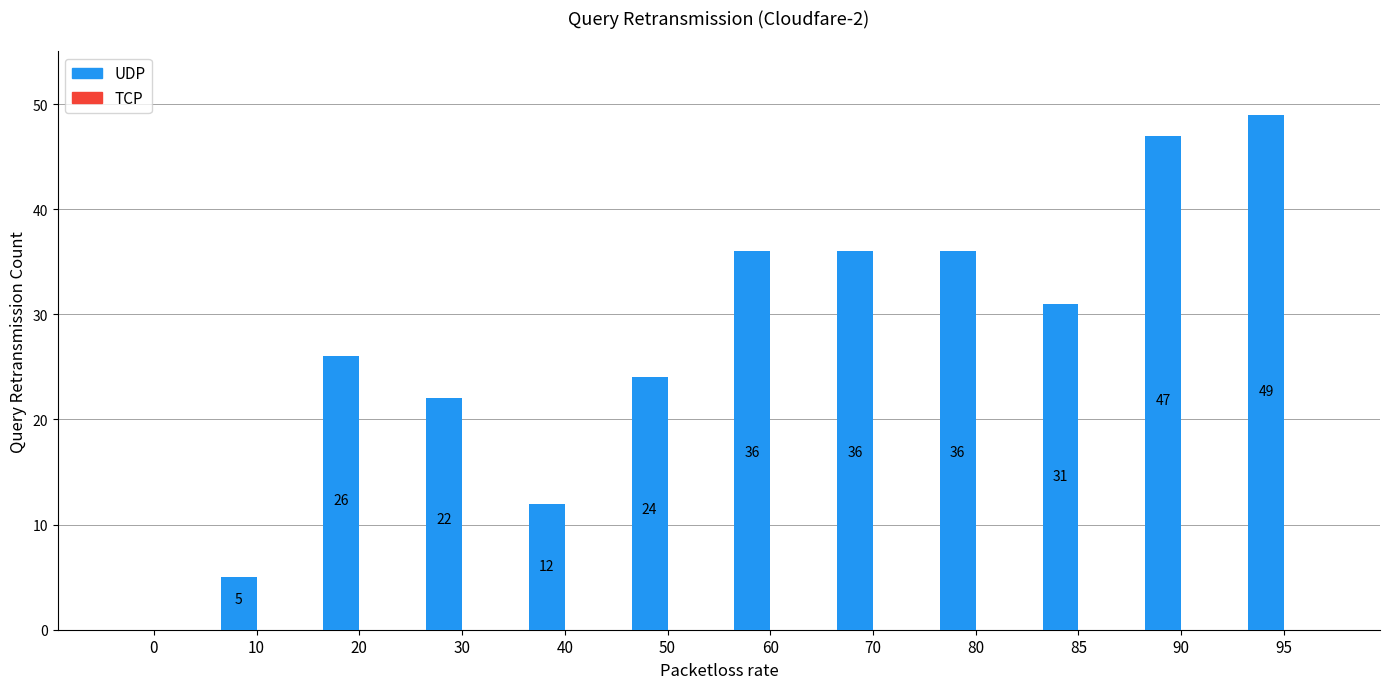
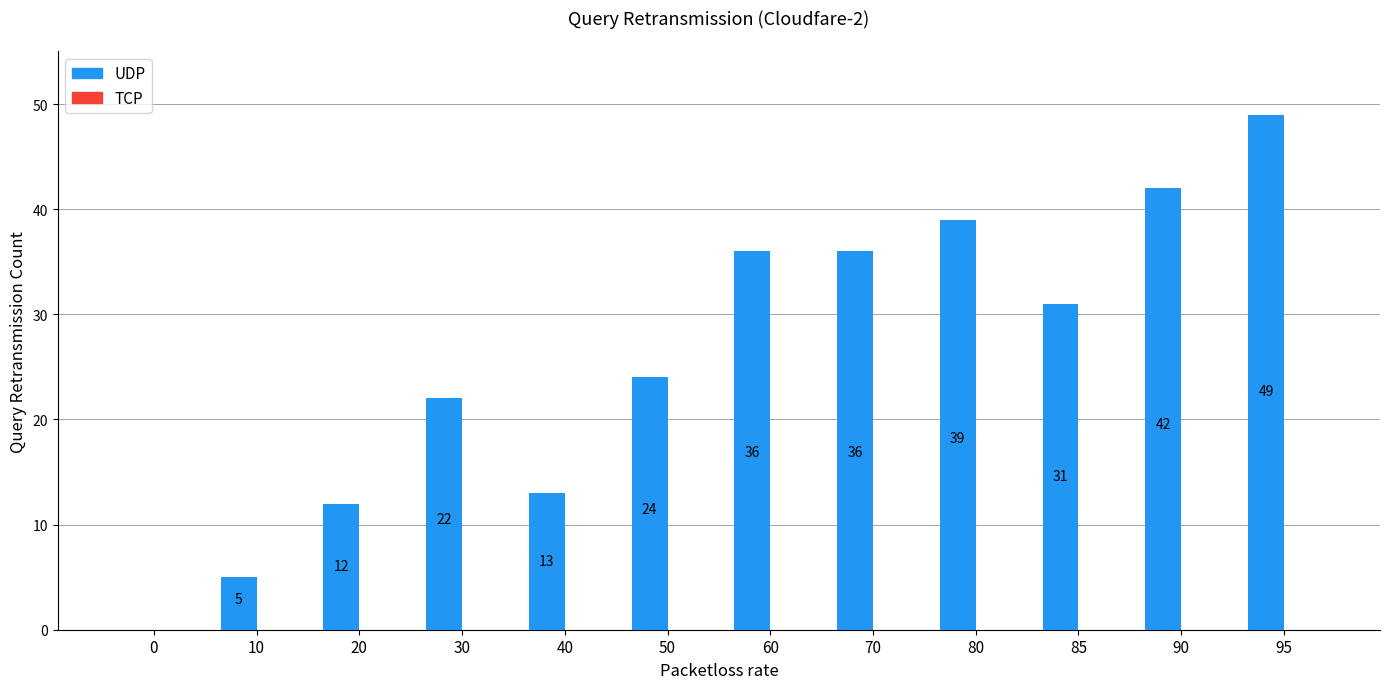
UDP, 20: 26 -> 12
UDP, 40: 12 -> 13
UDP, 80: 36 -> 39
UDP, 90: 47 -> 42
